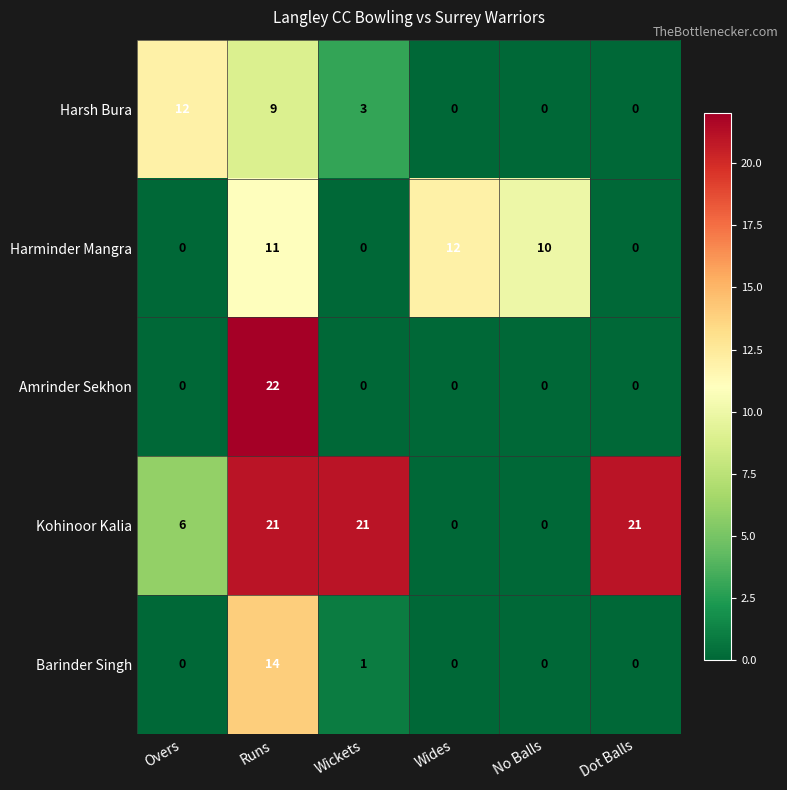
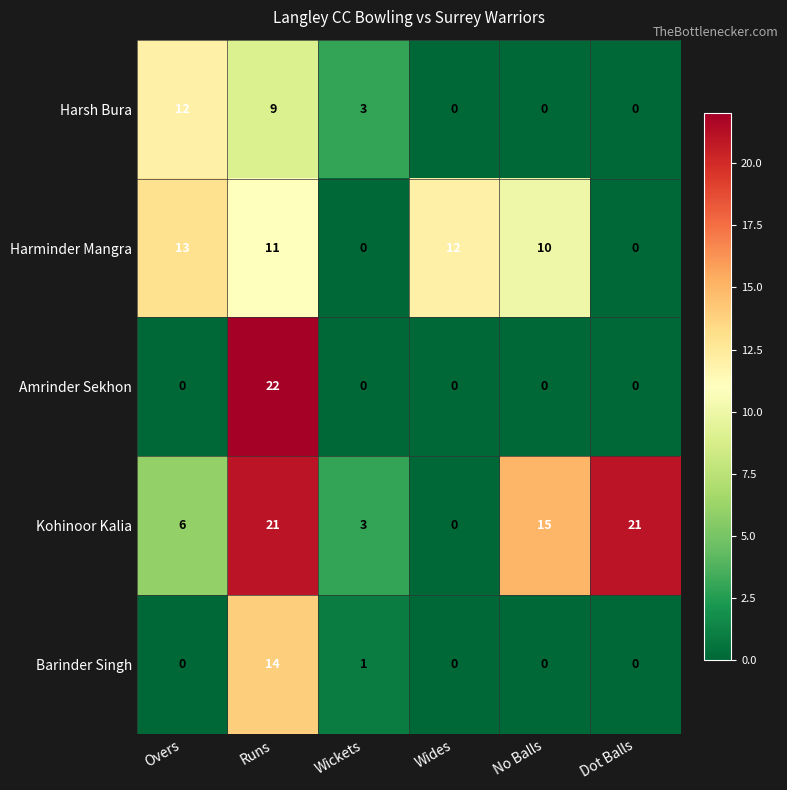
Harminder Mangra, Overs: 0 -> 13
Kohinoor Kalia, Wickets: 21 -> 3
Kohinoor Kalia, No Balls: 0 -> 15
